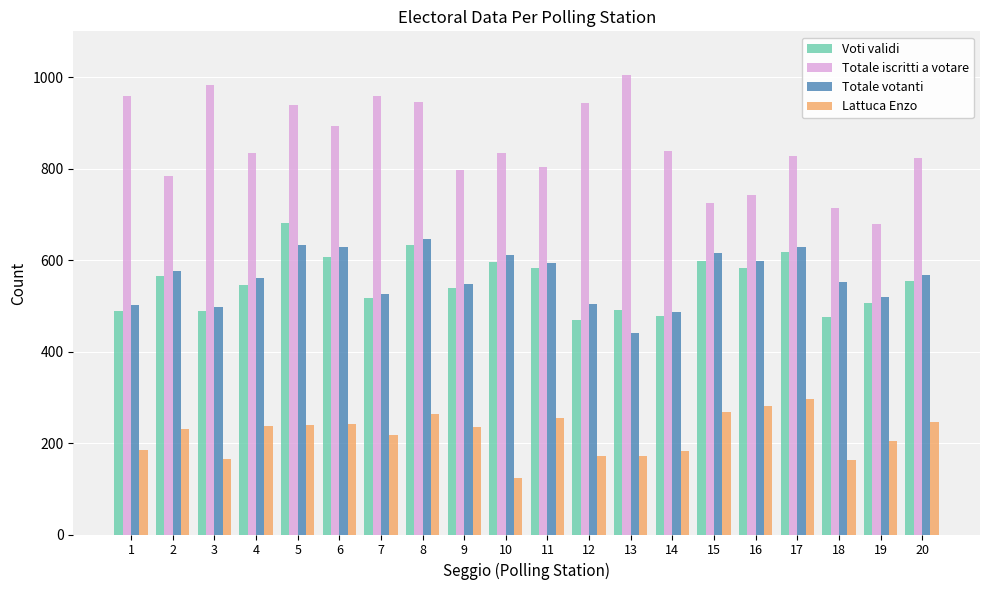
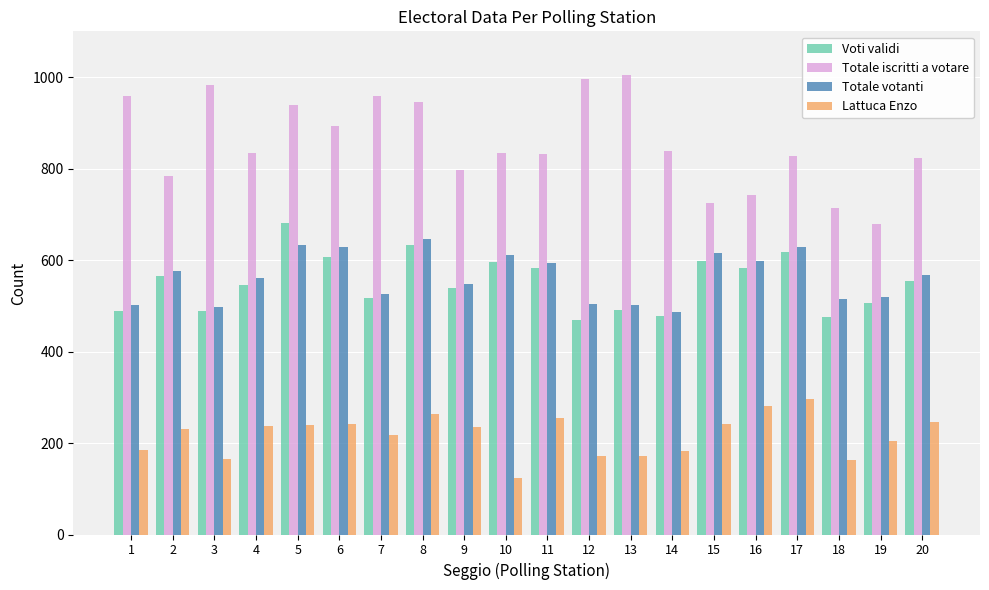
Totale iscritti a votare, 11: 800 -> 830
Totale iscritti a votare, 12: 940 -> 1000
Totale votanti, 13: 440 -> 500
Lattuca Enzo, 15: 270 -> 240
Totale votanti, 18: 550 -> 510
